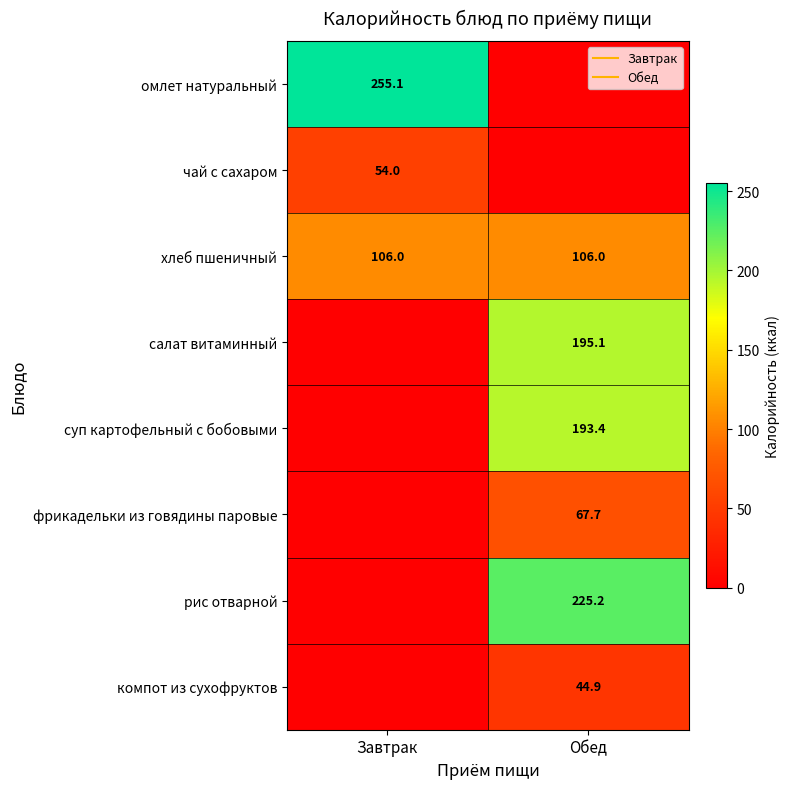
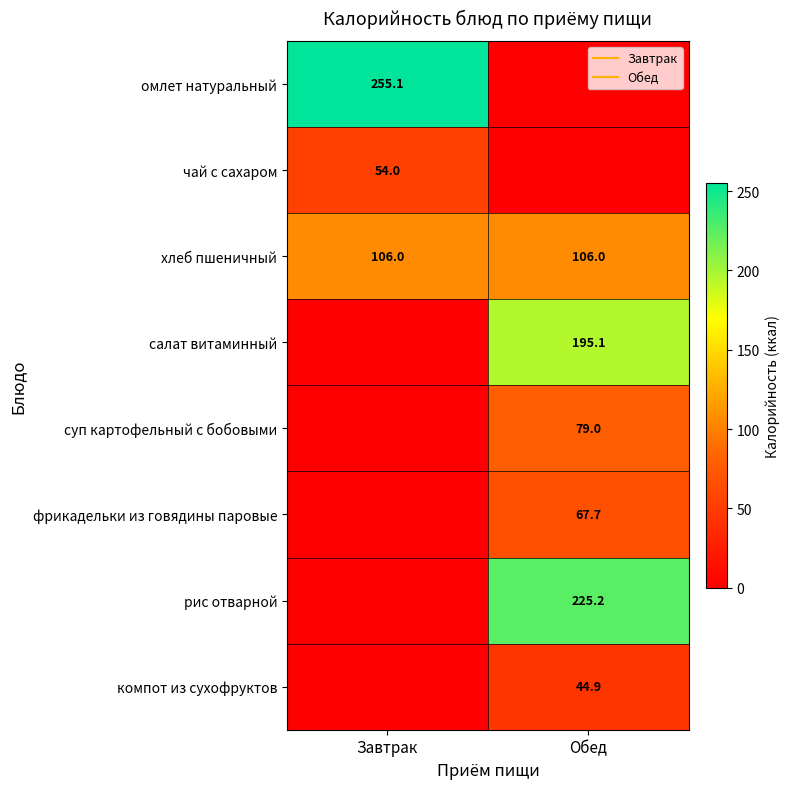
суп картофельный с бобовыми, Обед: 193.4 -> 79.0
